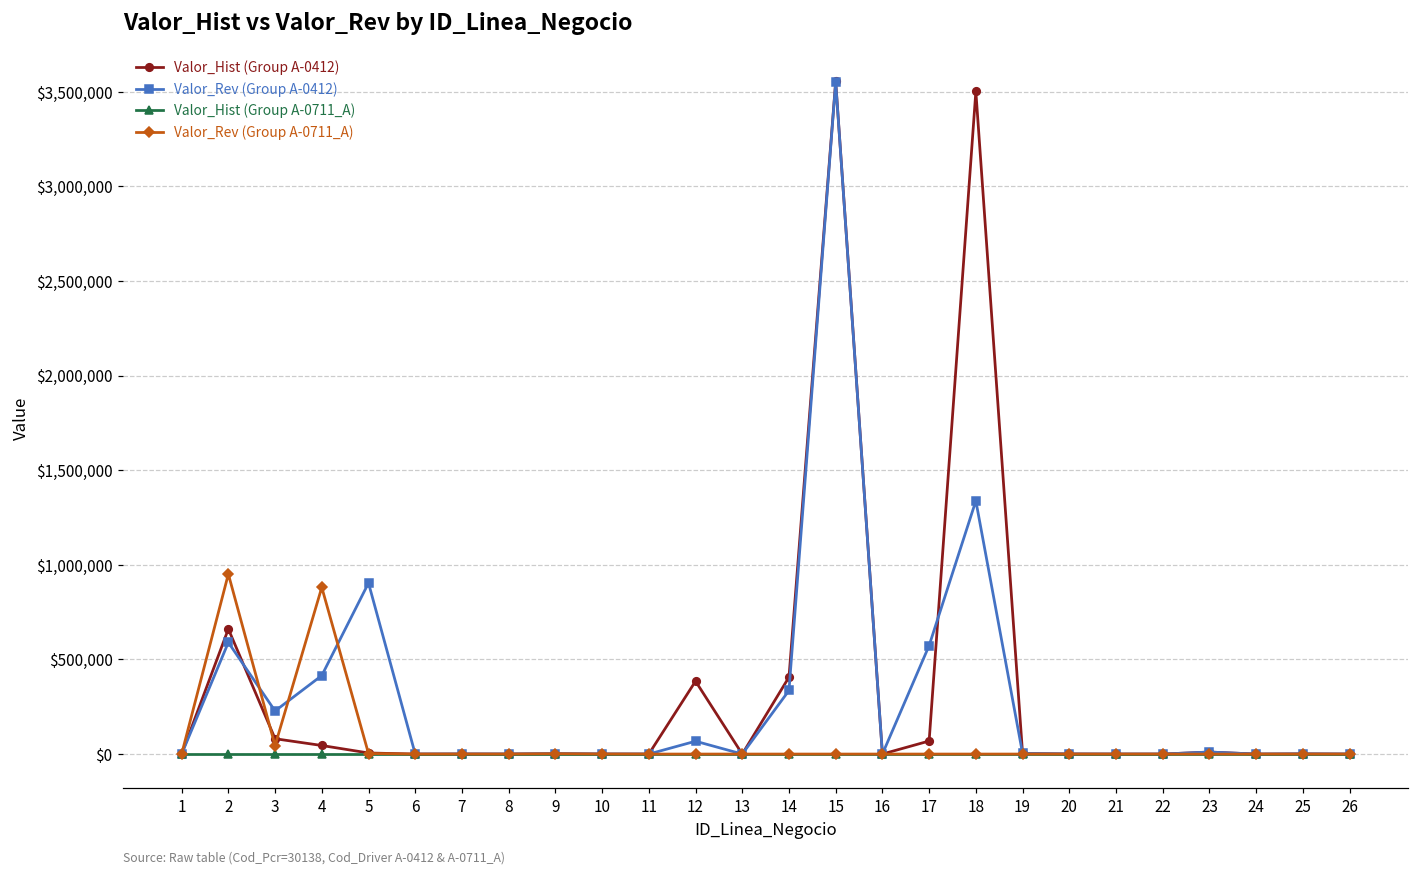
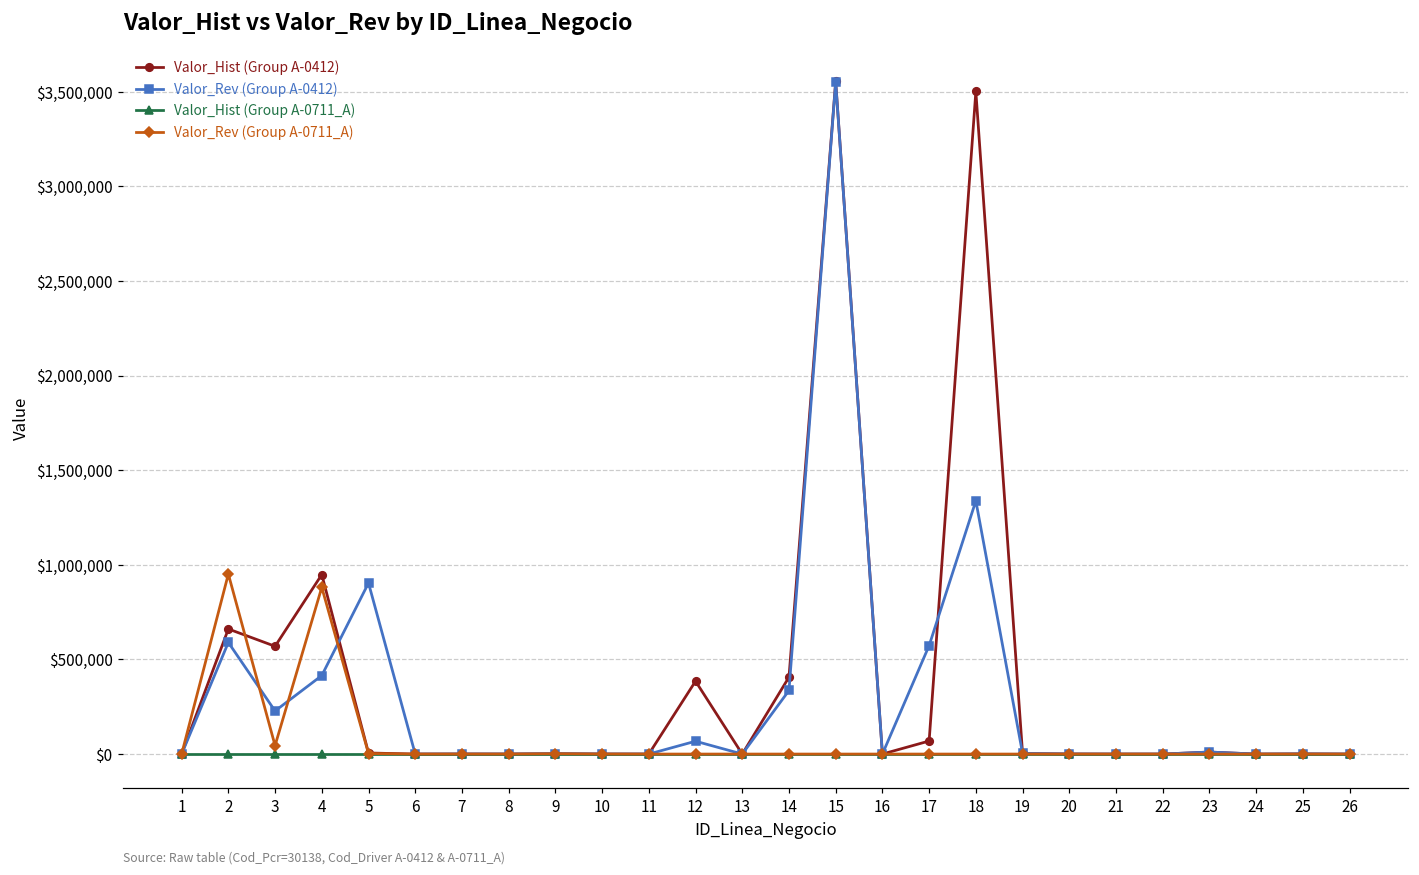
Valor_Hist (Group A-0412), 3: $80,000 -> $570,000
Valor_Hist (Group A-0412), 4: $50,000 -> $950,000
